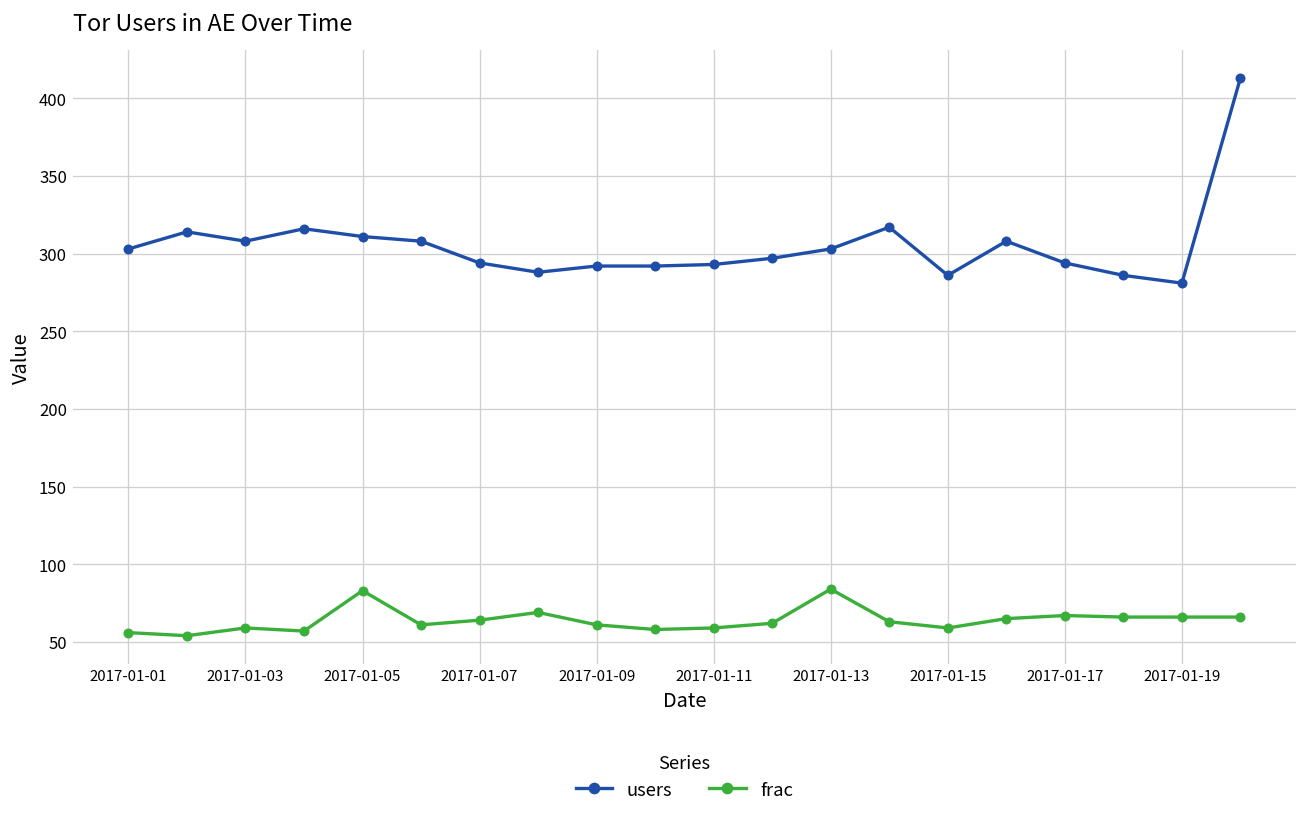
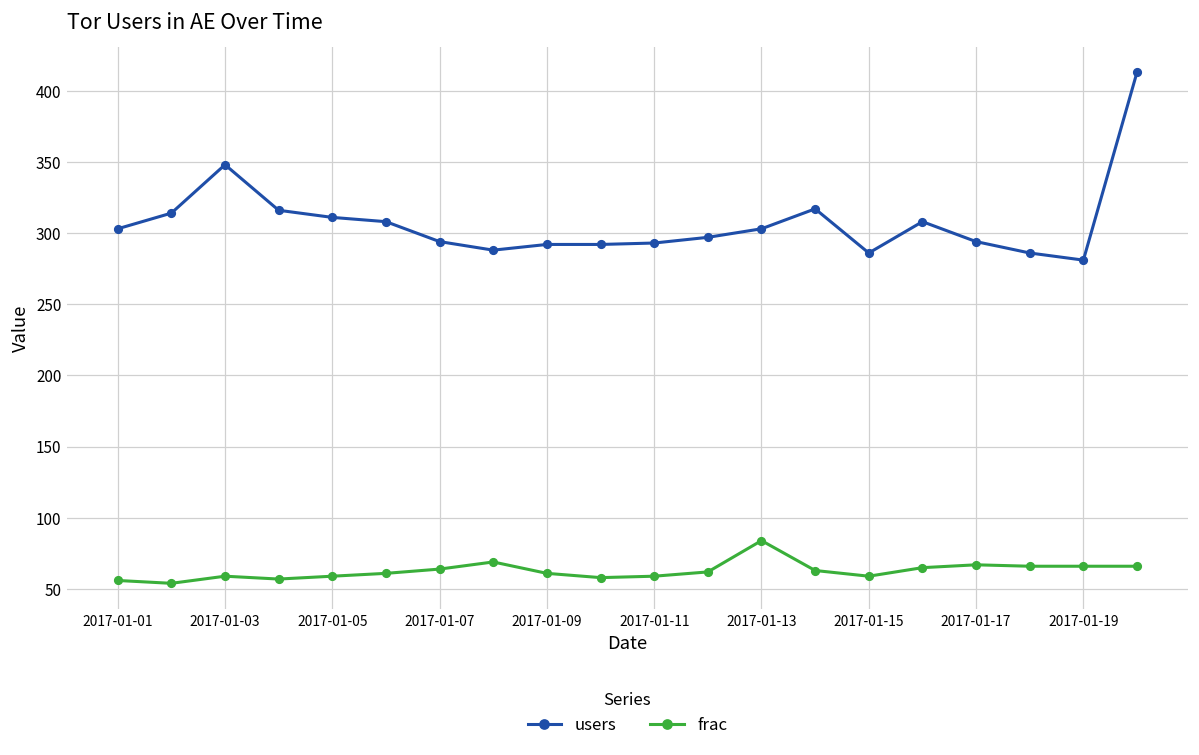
users, 2017-01-03: 308 -> 348
frac, 2017-01-05: 83 -> 59
